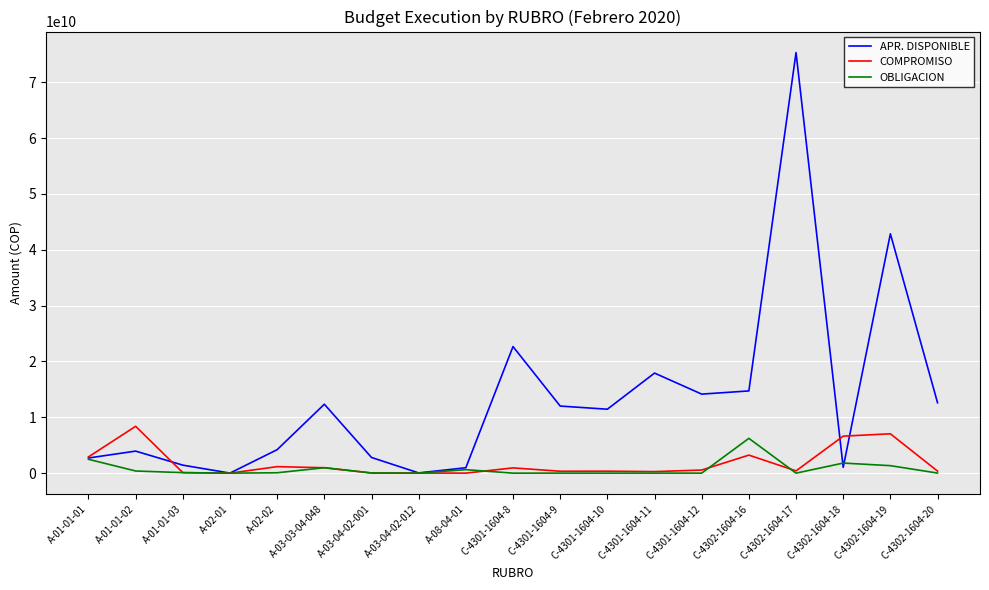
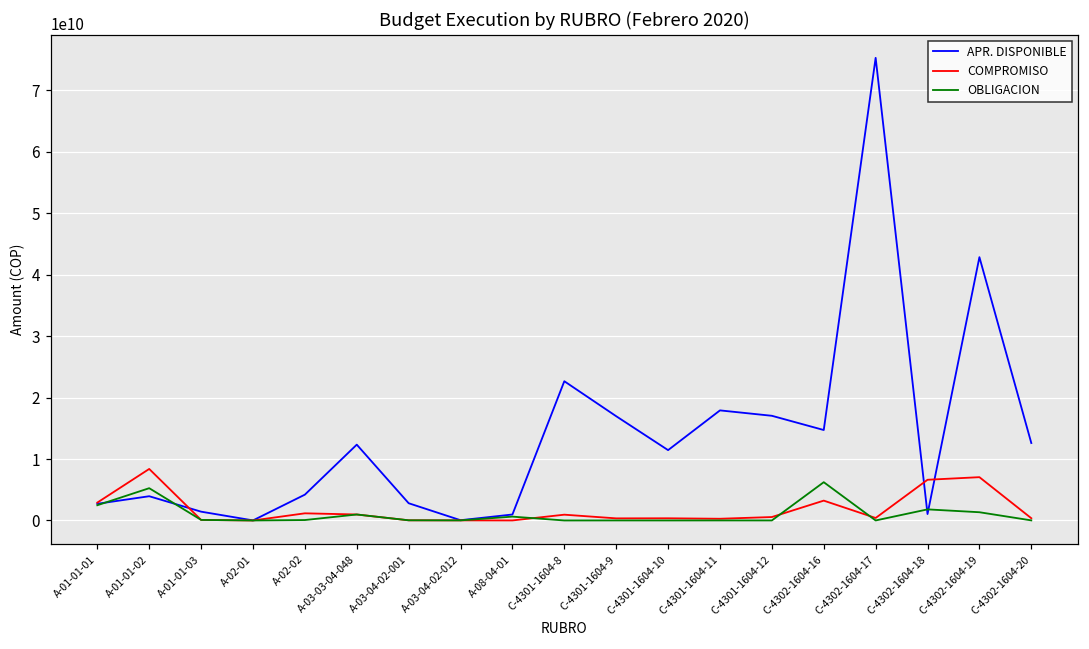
OBLIGACION, A-01-01-02: 0 -> 5000000000
APR. DISPONIBLE, C-4301-1604-9: 12000000000 -> 17000000000
APR. DISPONIBLE, C-4301-1604-12: 14000000000 -> 17000000000
